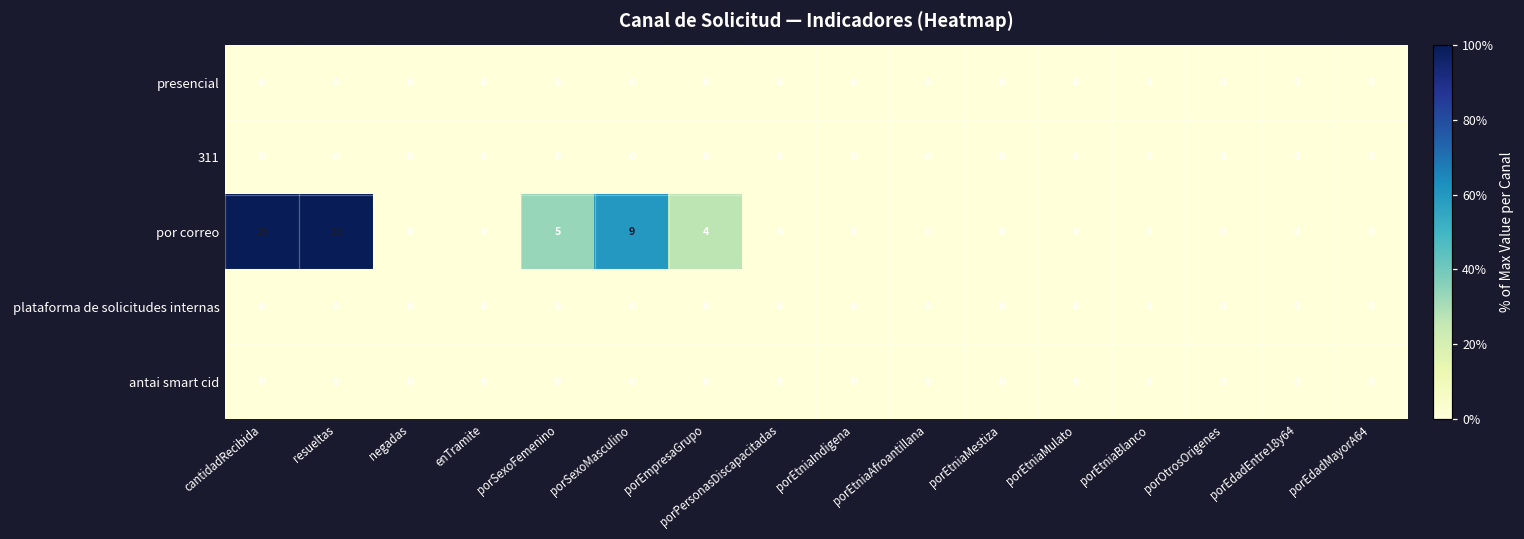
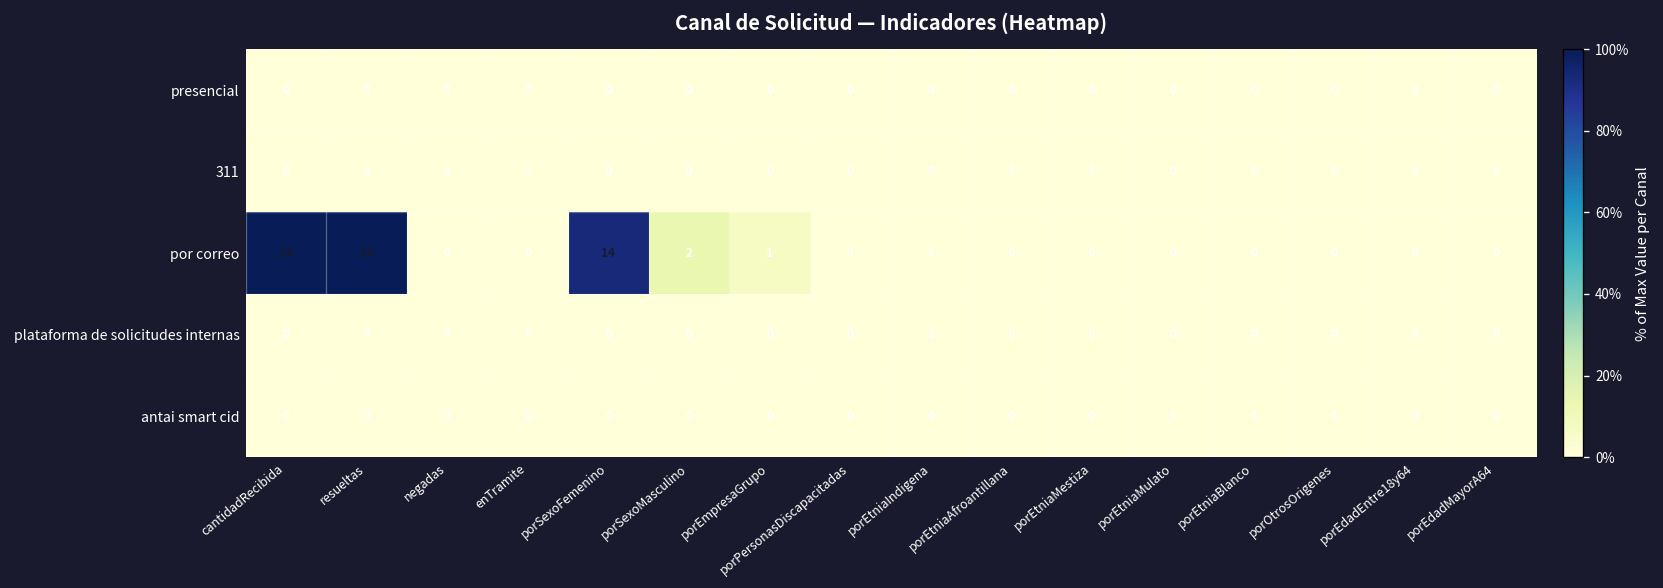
por correo, porSexoFemenino: 5 -> 14
por correo, porSexoMasculino: 9 -> 2
por correo, porEmpresaGrupo: 4 -> 1
